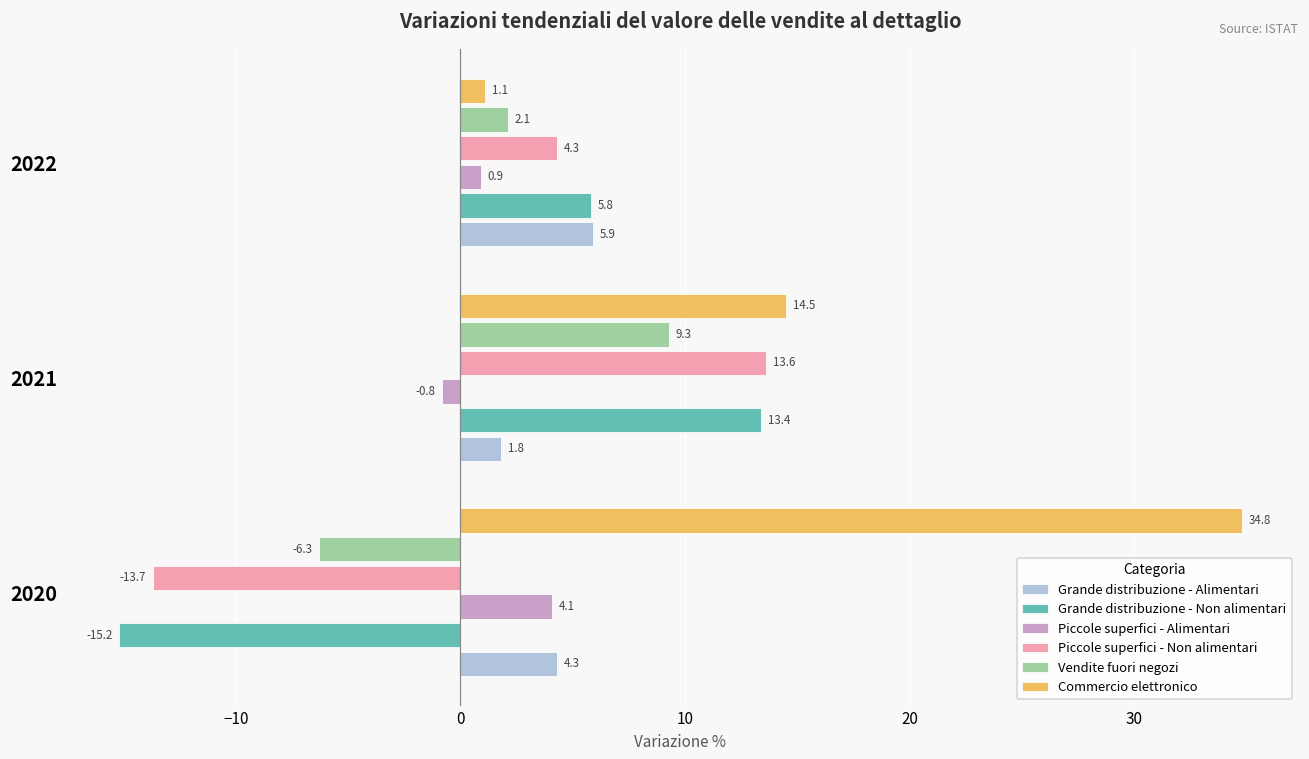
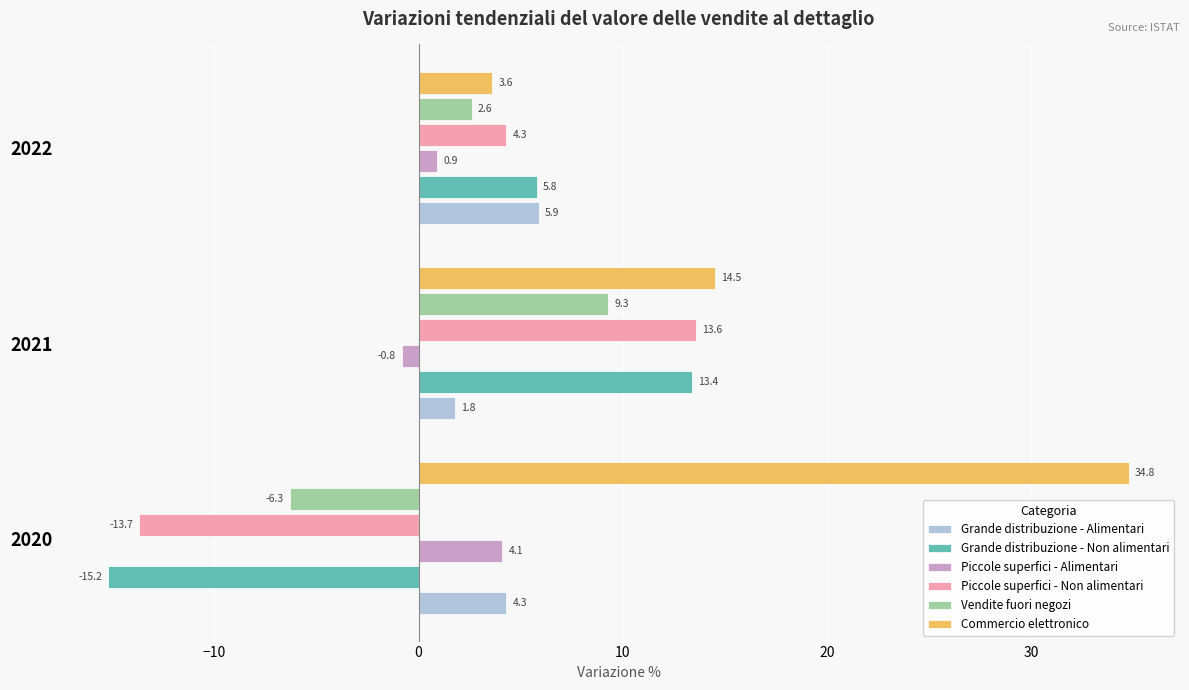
Commercio elettronico, 2022: 1.1 -> 3.6
Vendite fuori negozi, 2022: 2.1 -> 2.6
